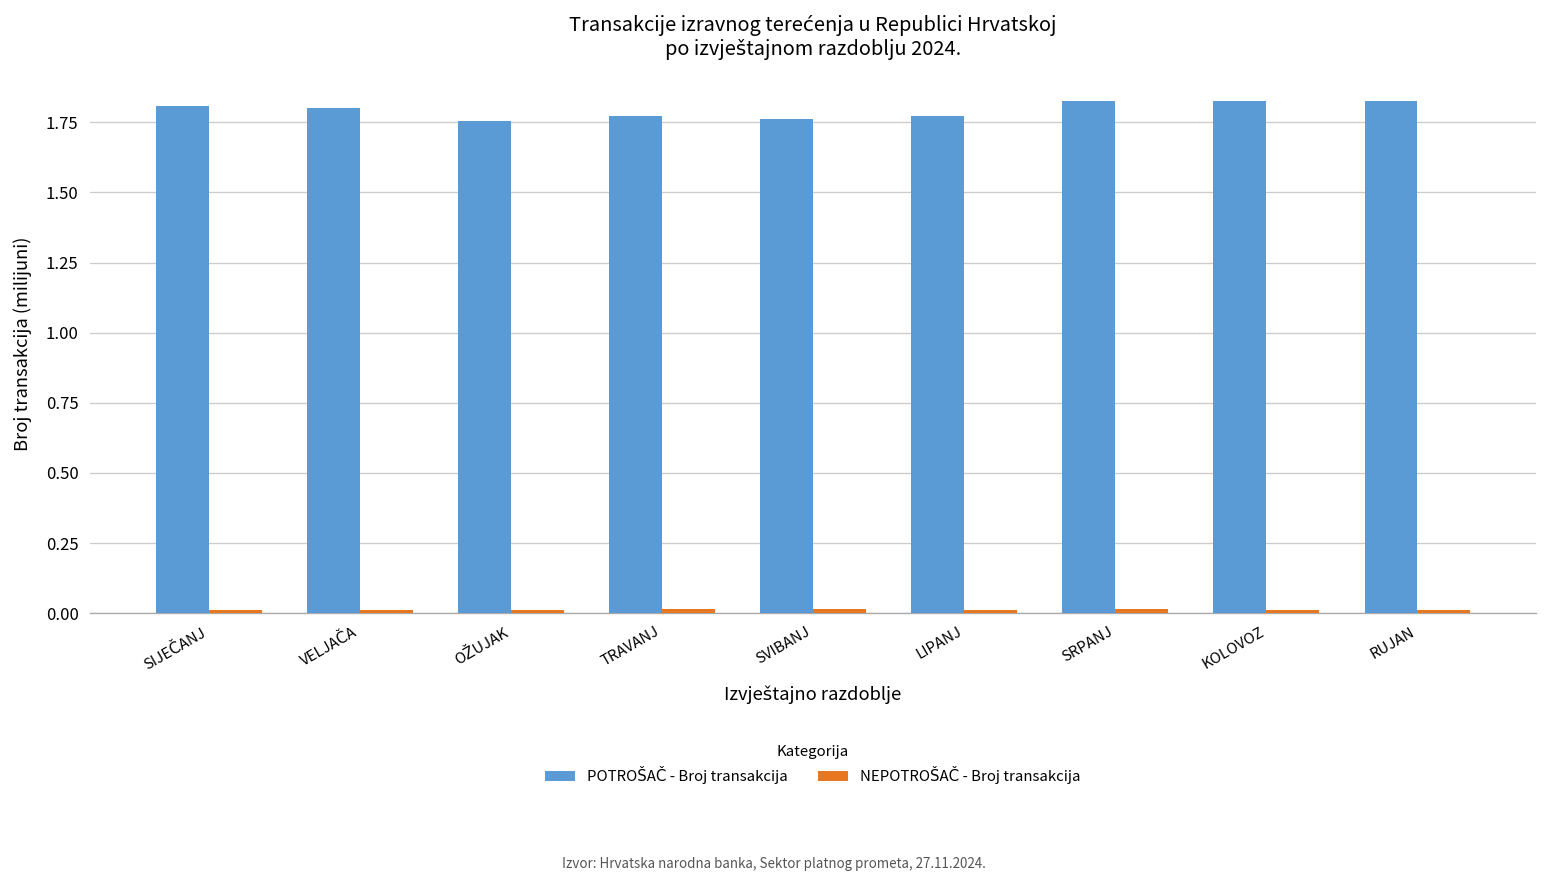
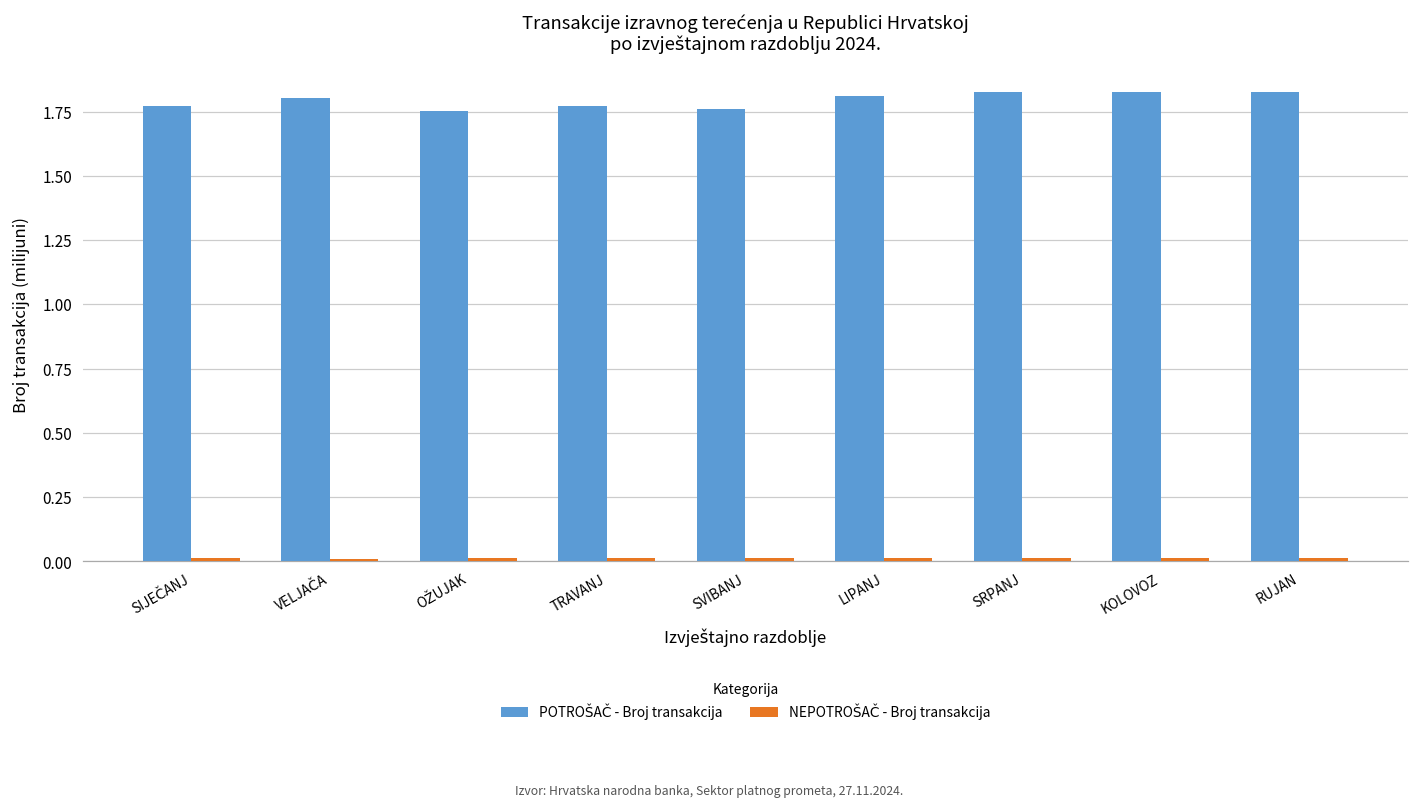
POTROŠAČ - Broj transakcija, SIJEČANJ: 1.81 -> 1.77
POTROŠAČ - Broj transakcija, LIPANJ: 1.77 -> 1.81
